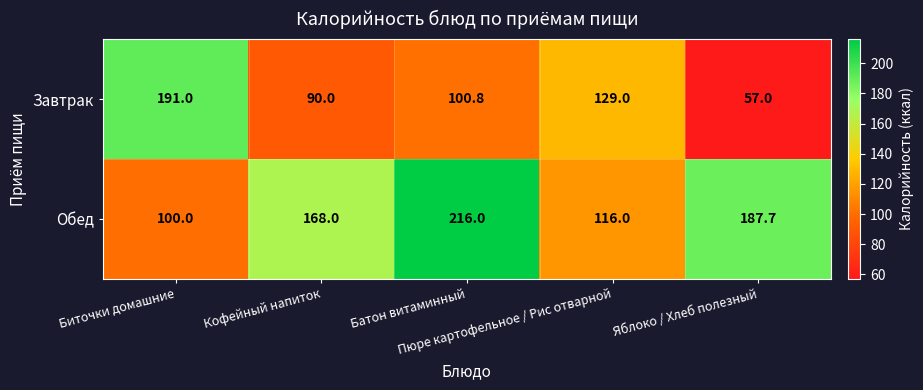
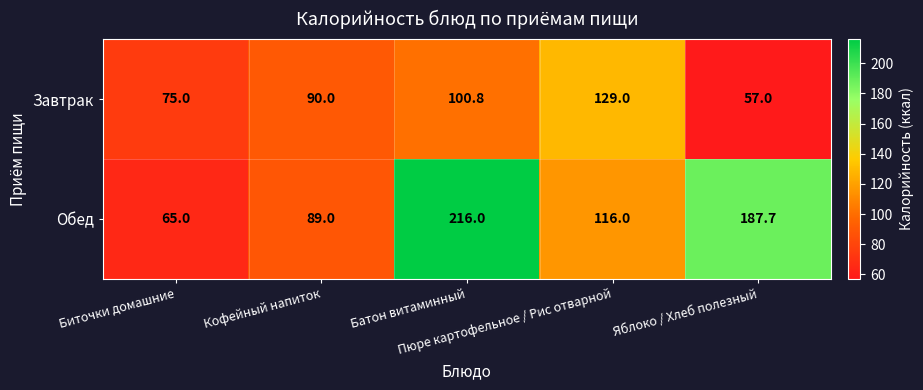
Завтрак, Биточки домашние: 191.0 -> 75.0
Обед, Биточки домашние: 100.0 -> 65.0
Обед, Кофейный напиток: 168.0 -> 89.0
